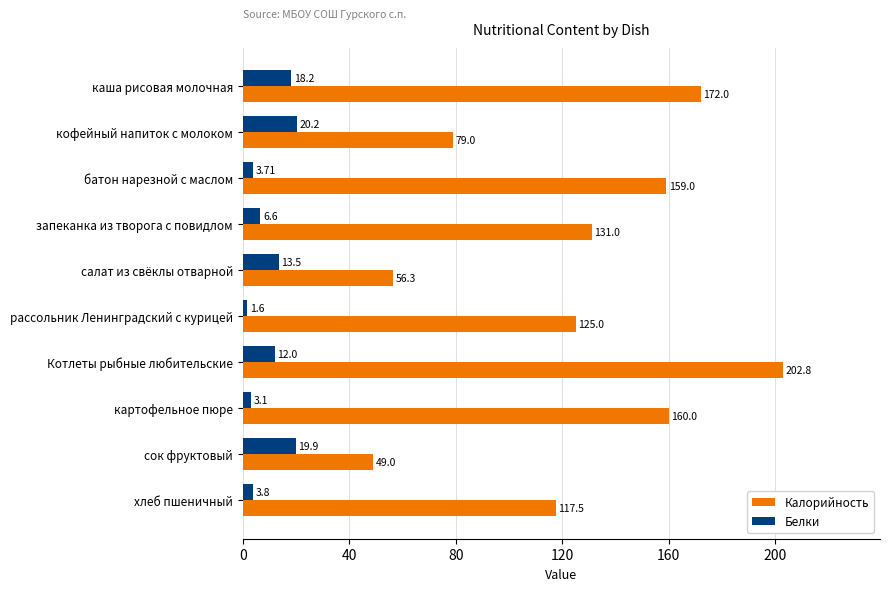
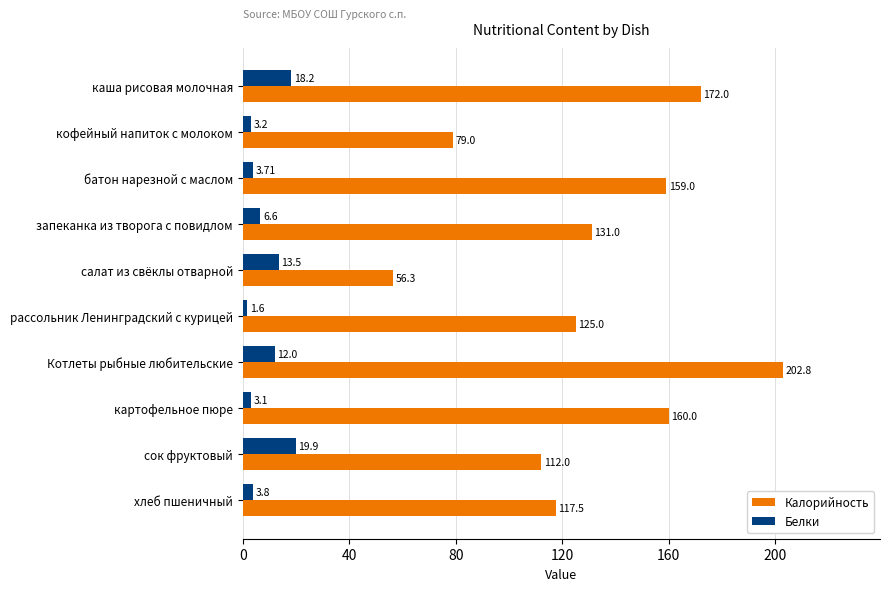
Белки, кофейный напиток с молоком: 20.2 -> 3.2
Калорийность, сок фруктовый: 49.0 -> 112.0
